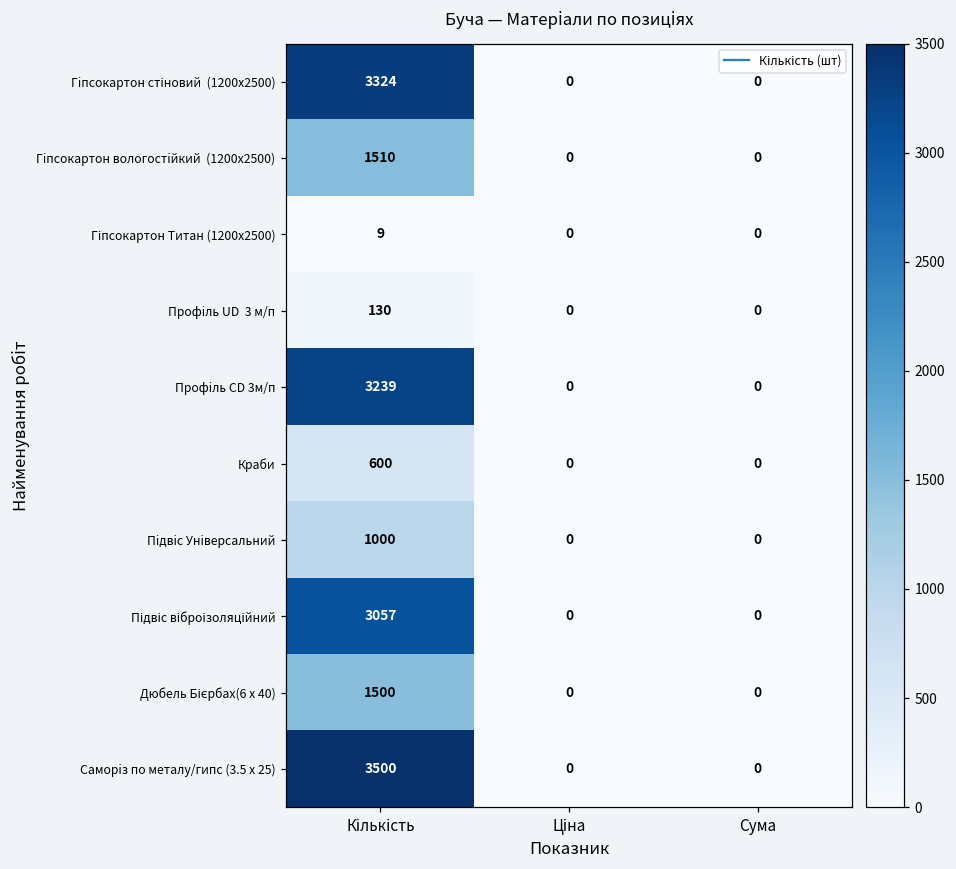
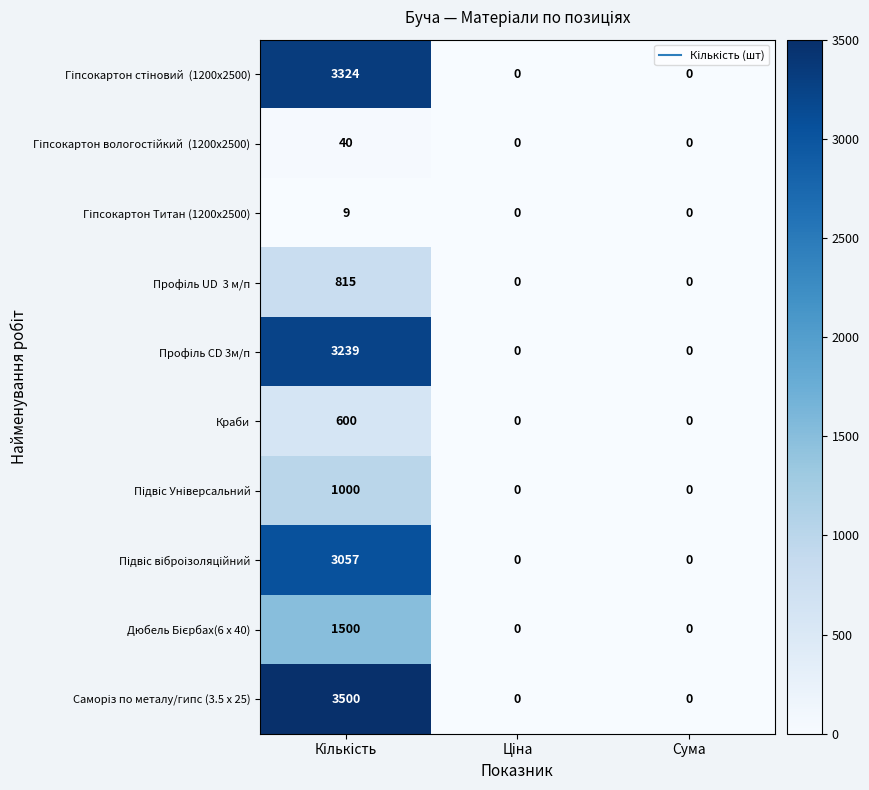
Гiпсокартон вологостiйкий (1200x2500), Кількість: 1510 -> 40
Профiль UD 3 м/п, Кількість: 130 -> 815
